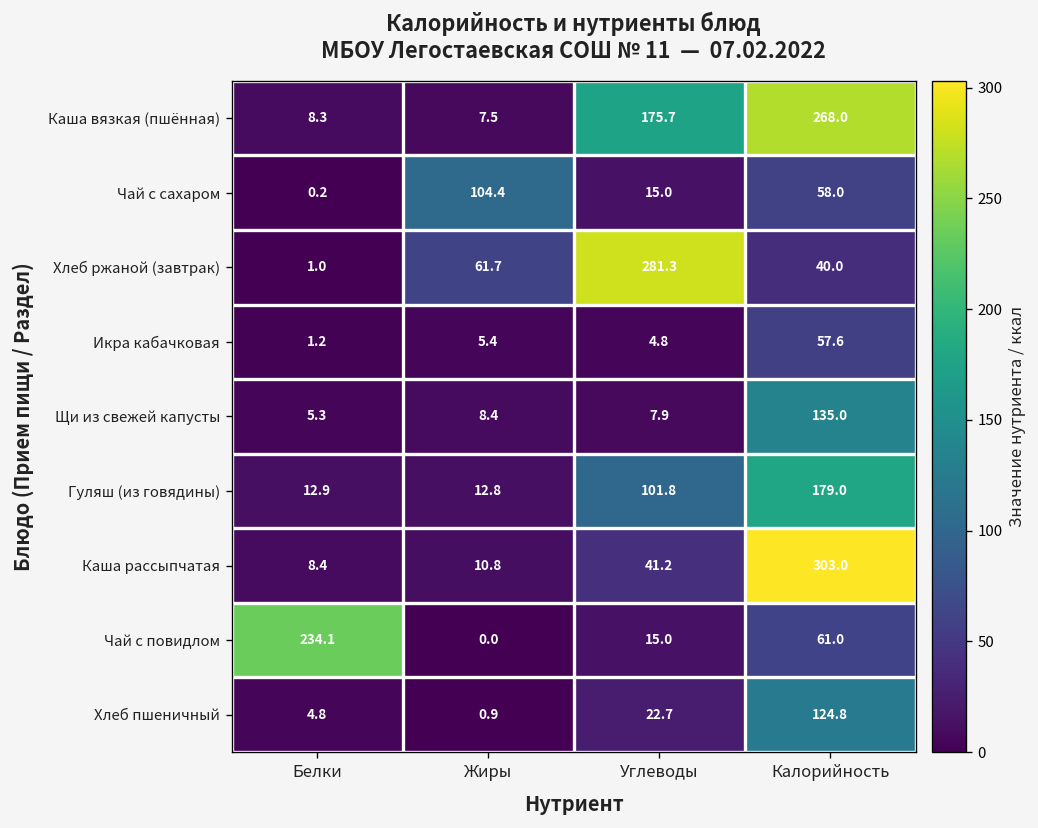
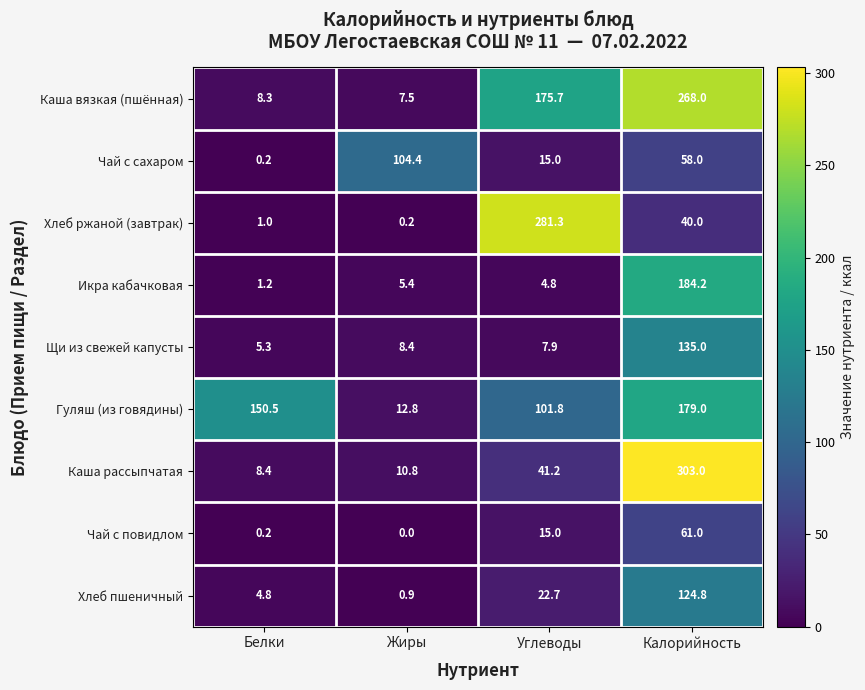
Хлеб ржаной (завтрак), Жиры: 61.7 -> 0.2
Икра кабачковая, Калорийность: 57.6 -> 184.2
Гуляш (из говядины), Белки: 12.9 -> 150.5
Чай с повидлом, Белки: 234.1 -> 0.2
